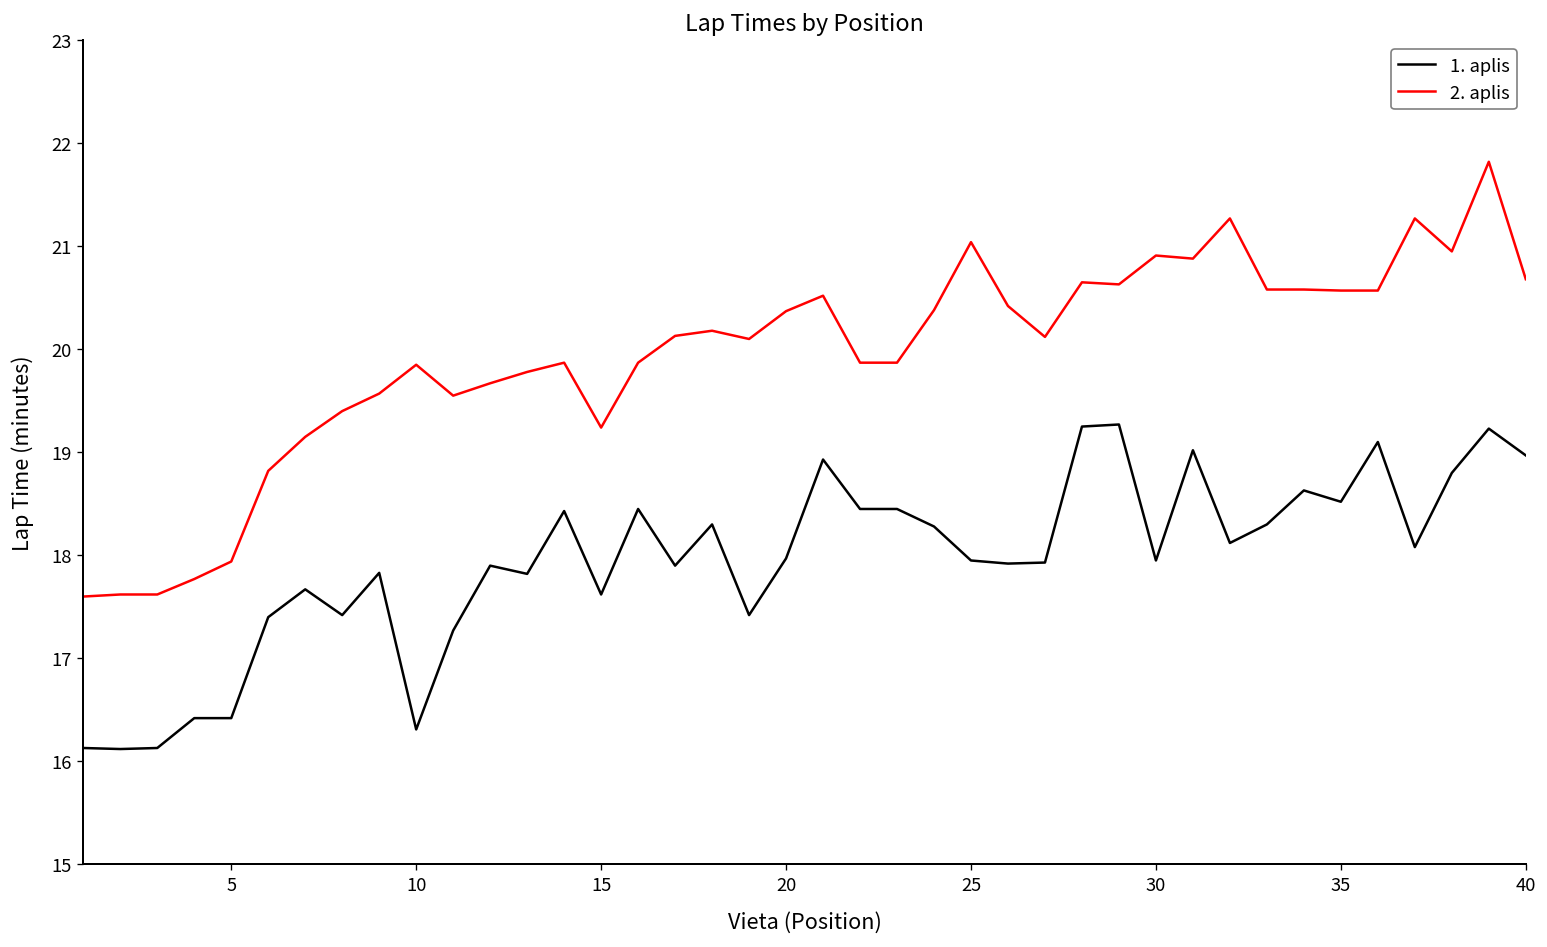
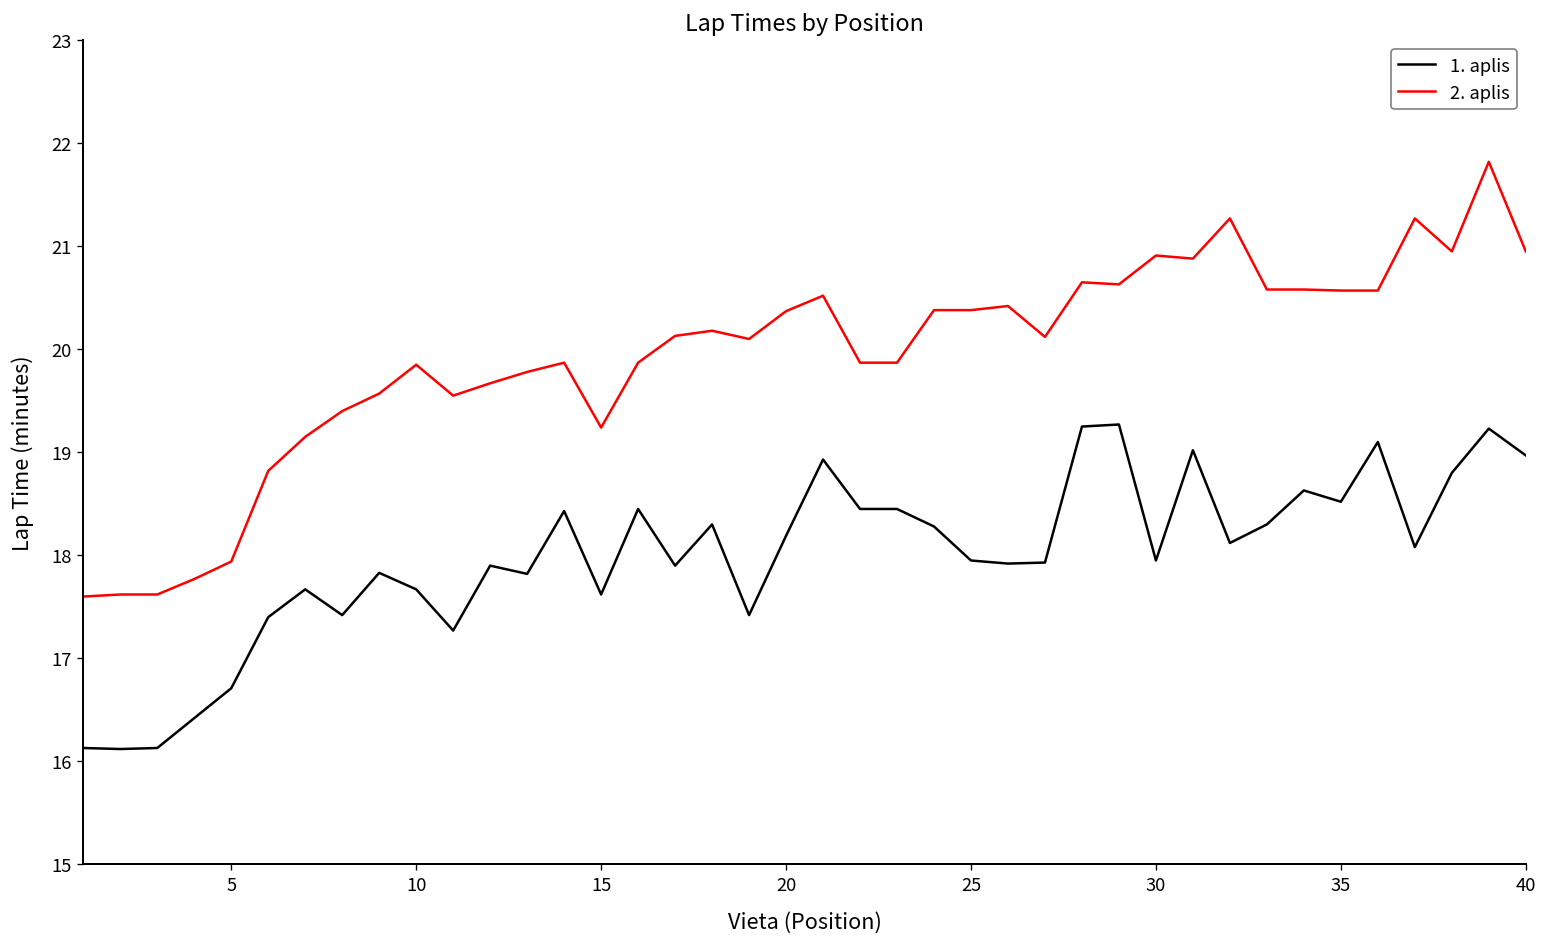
1. aplis, 5: 16.4 -> 16.7
1. aplis, 10: 16.3 -> 17.7
1. aplis, 20: 18.0 -> 18.2
2. aplis, 25: 21.0 -> 20.4
2. aplis, 40: 20.7 -> 21.0
